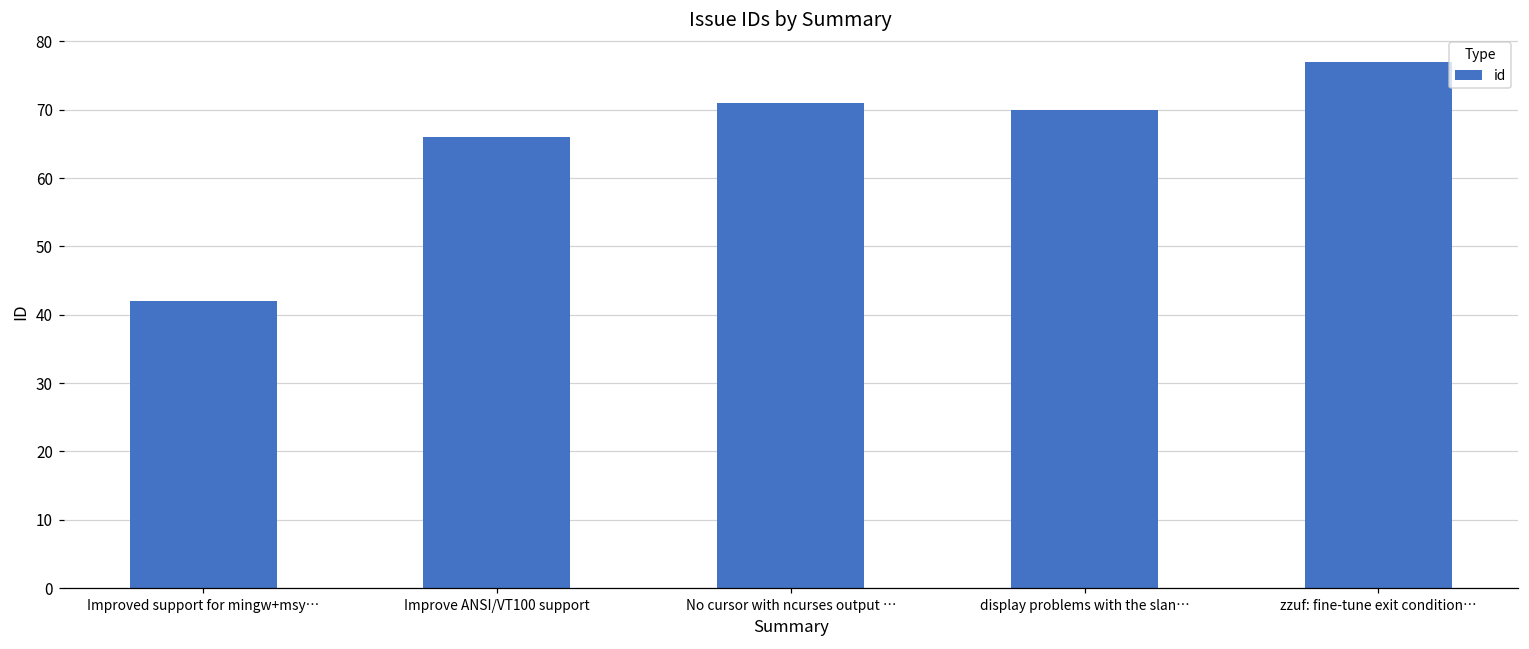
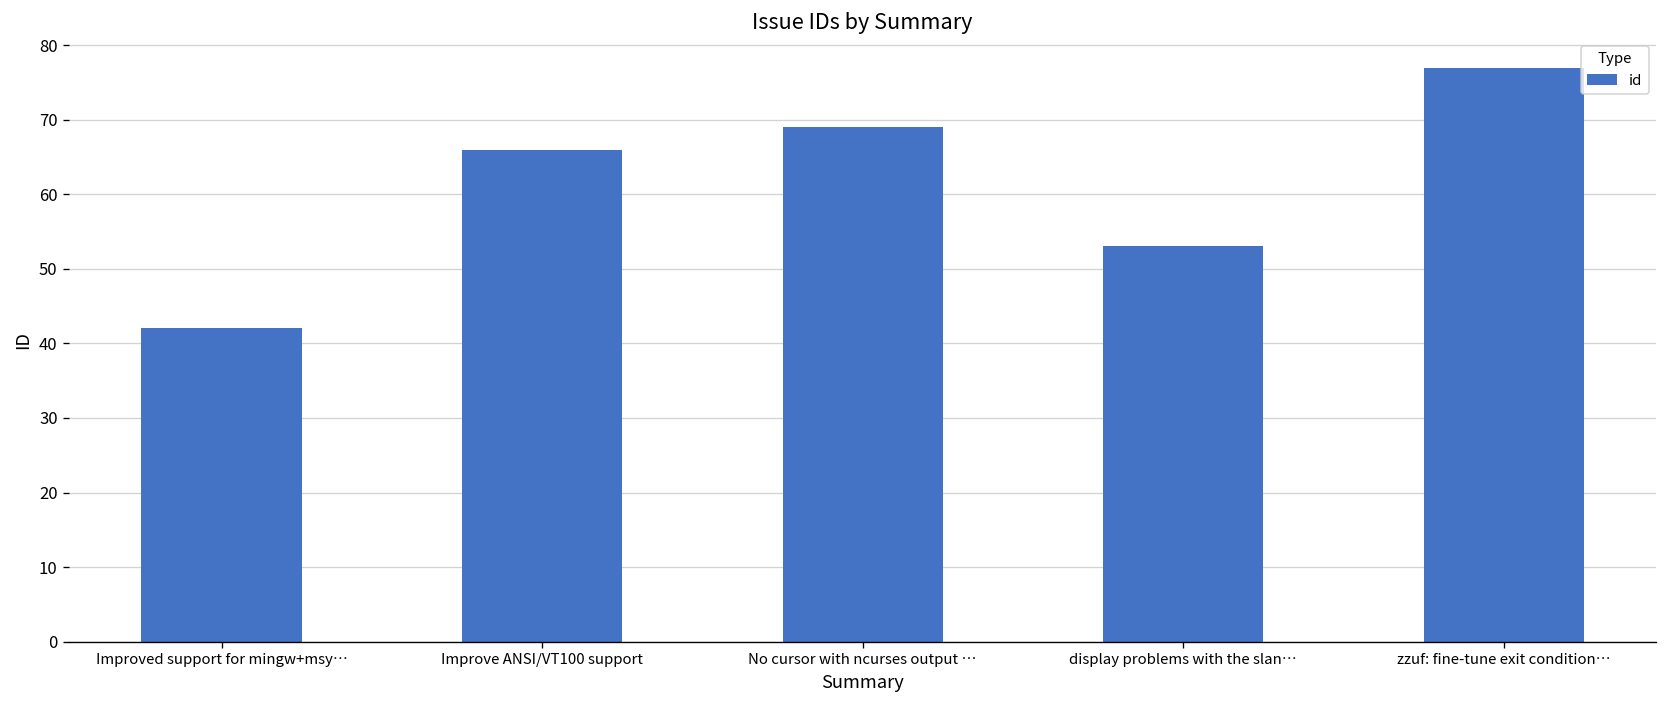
No cursor with ncurses output …: 71 -> 69
display problems with the slan…: 70 -> 53
